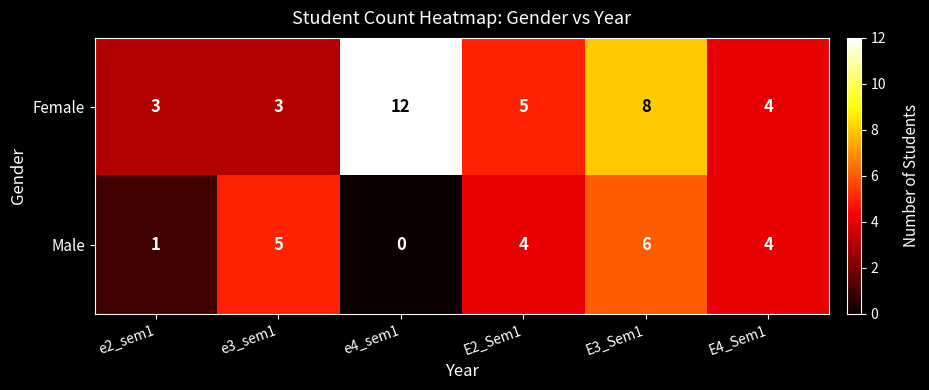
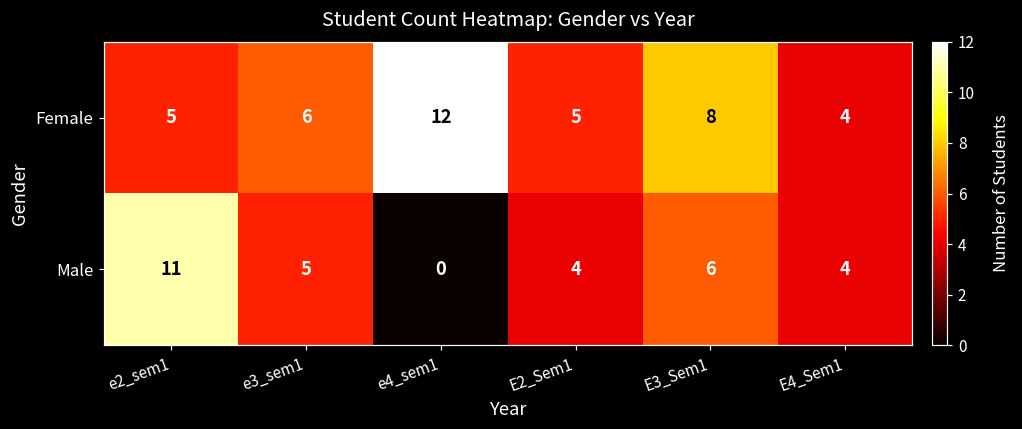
Female, e2_sem1: 3 -> 5
Female, e3_sem1: 3 -> 6
Male, e2_sem1: 1 -> 11
